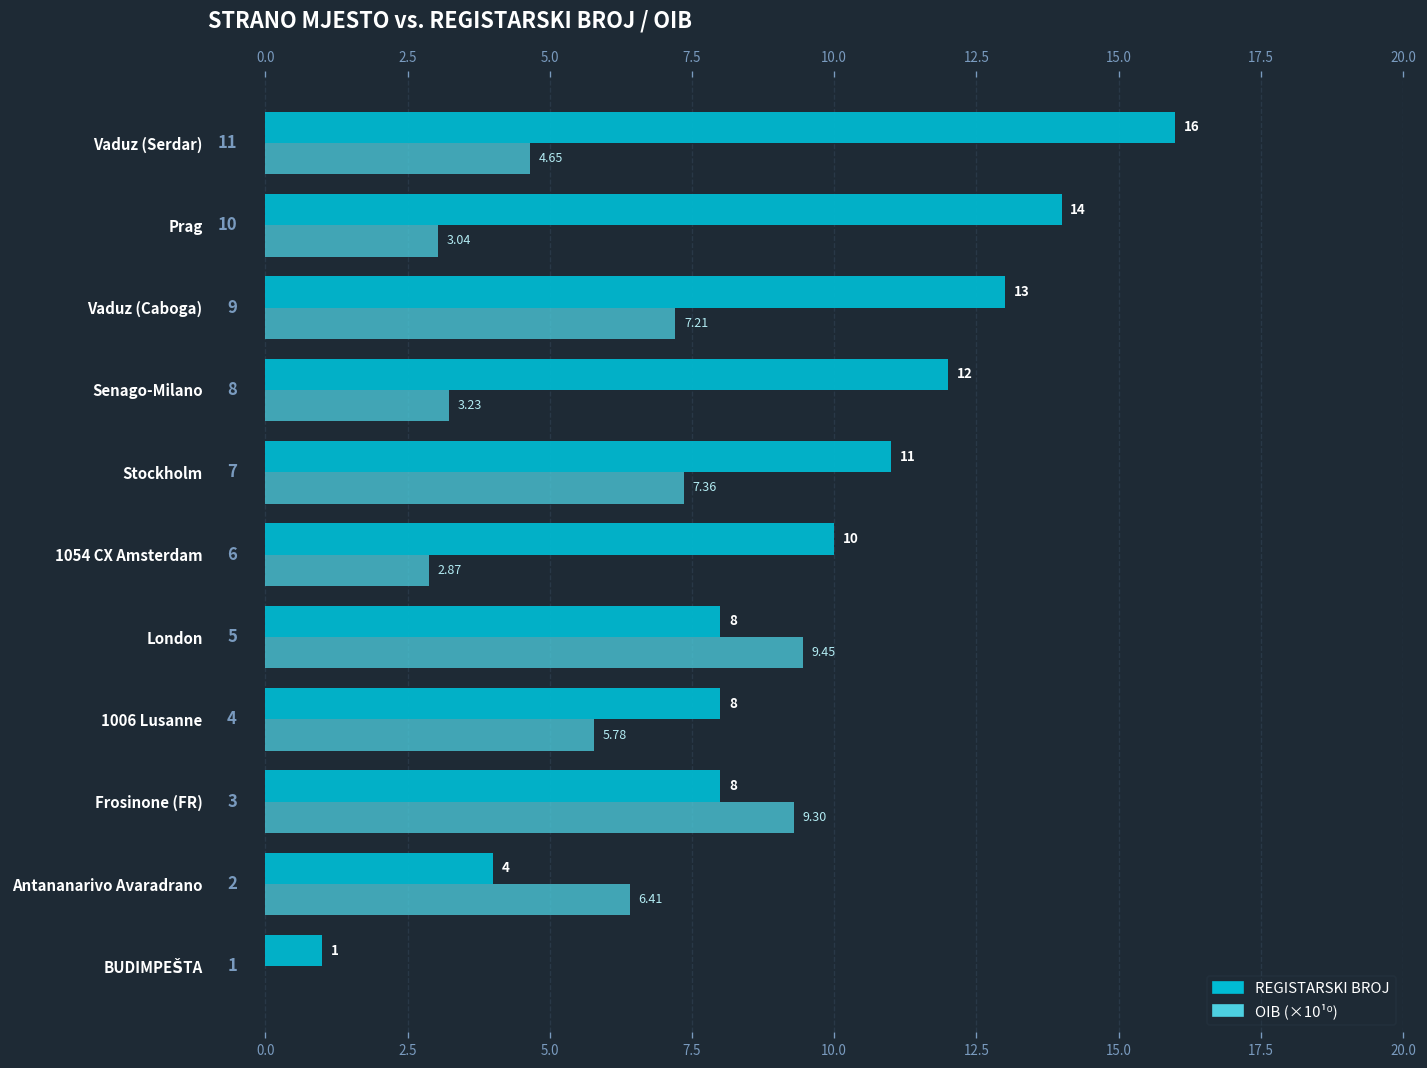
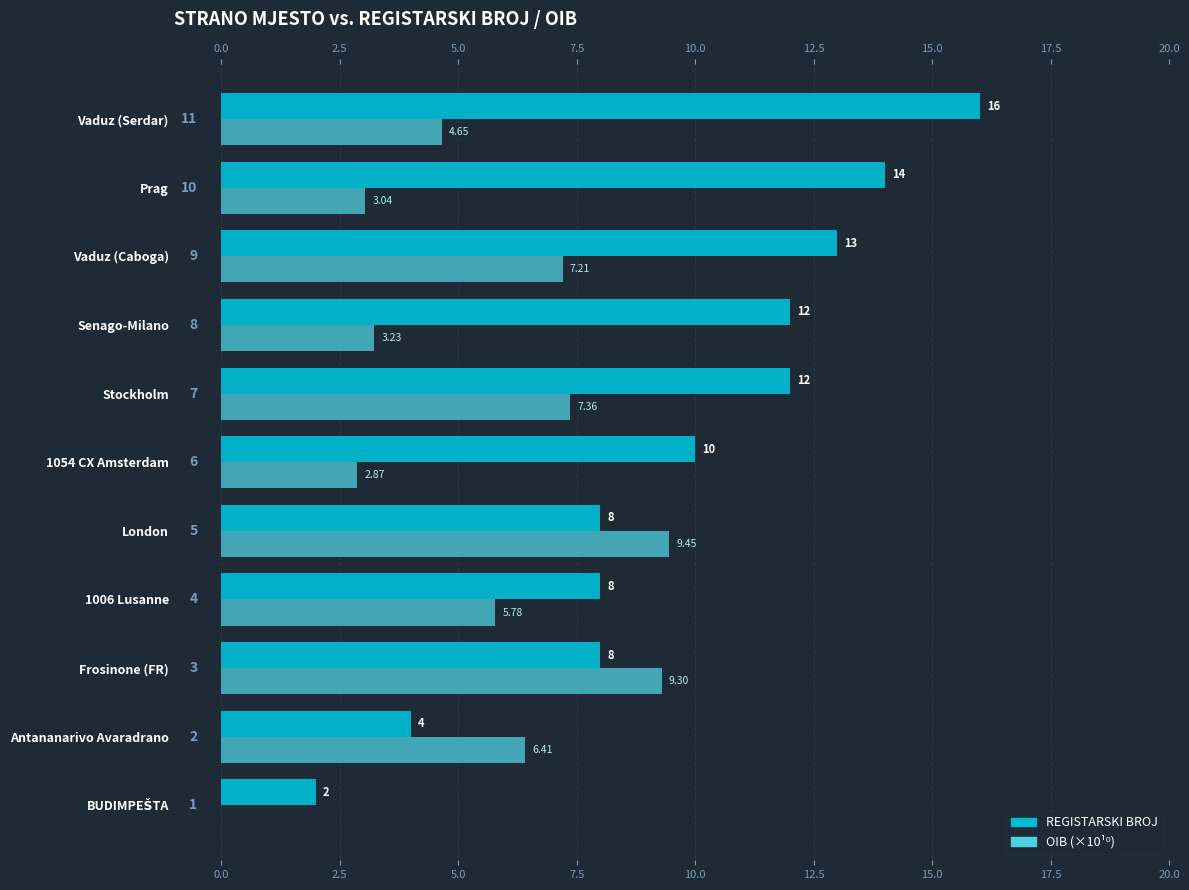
REGISTARSKI BROJ, Stockholm: 11 -> 12
REGISTARSKI BROJ, BUDIMPEŠTA: 1 -> 2
